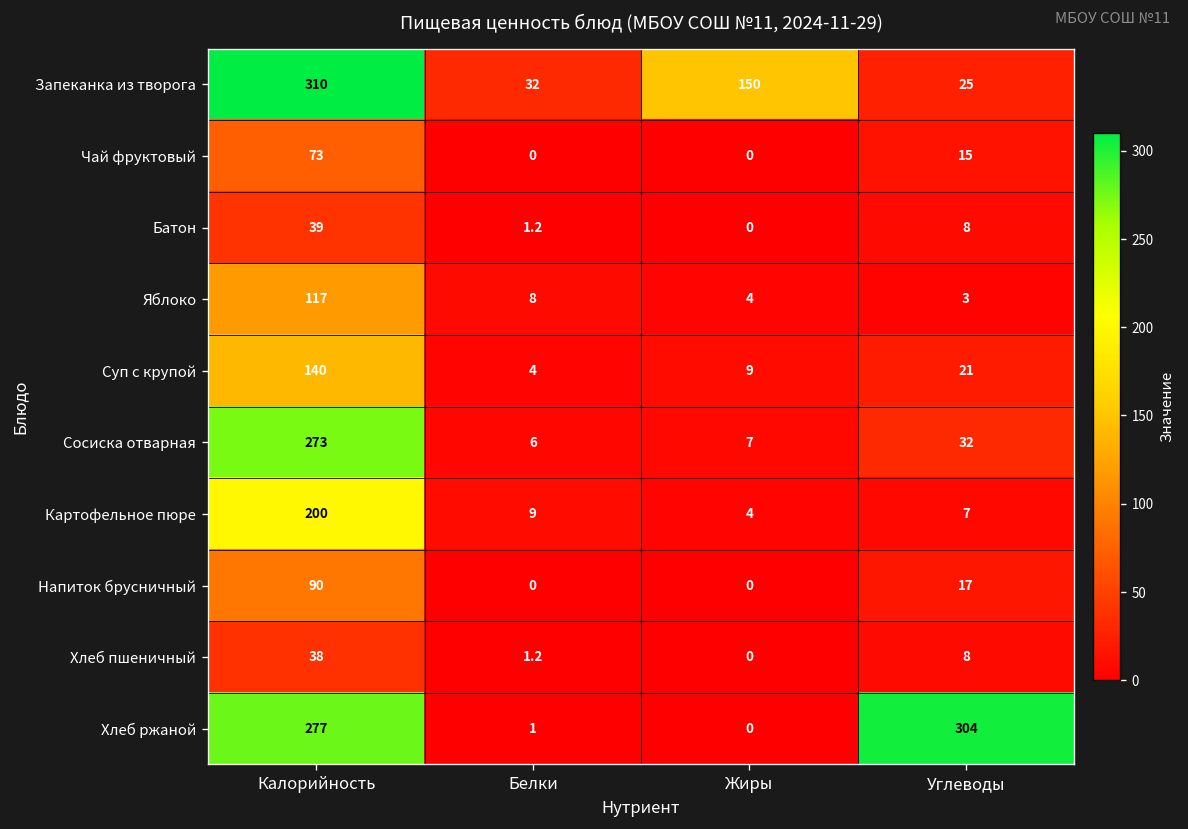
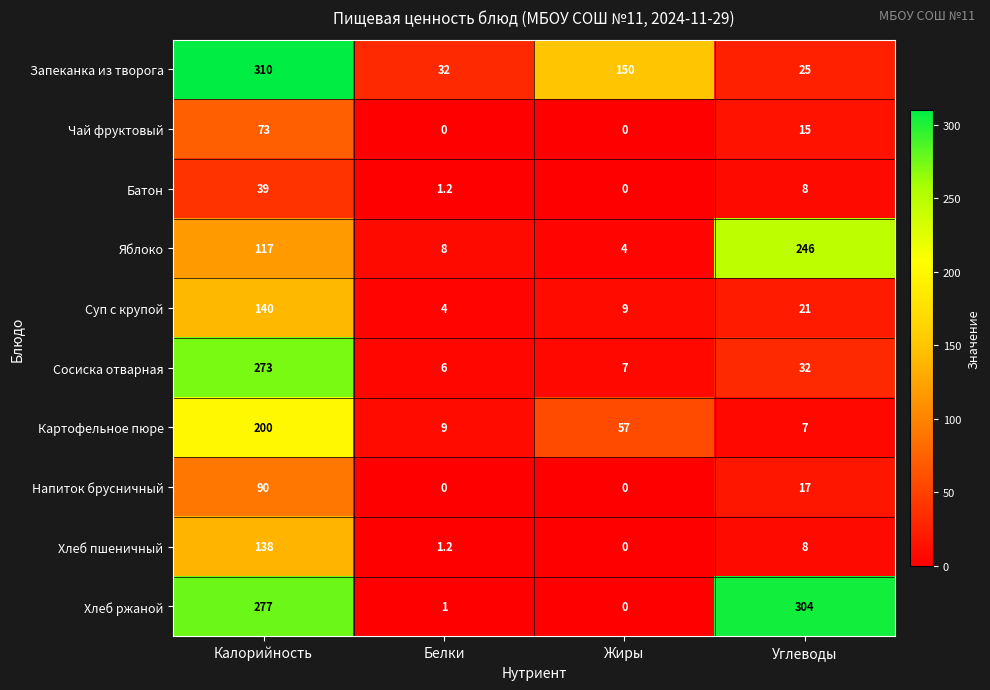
Яблоко, Углеводы: 3 -> 246
Картофельное пюре, Жиры: 4 -> 57
Хлеб пшеничный, Калорийность: 38 -> 138
